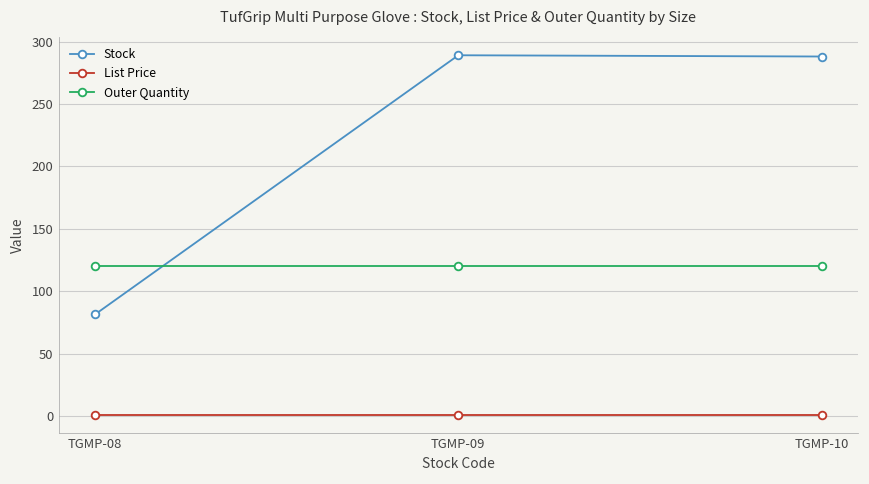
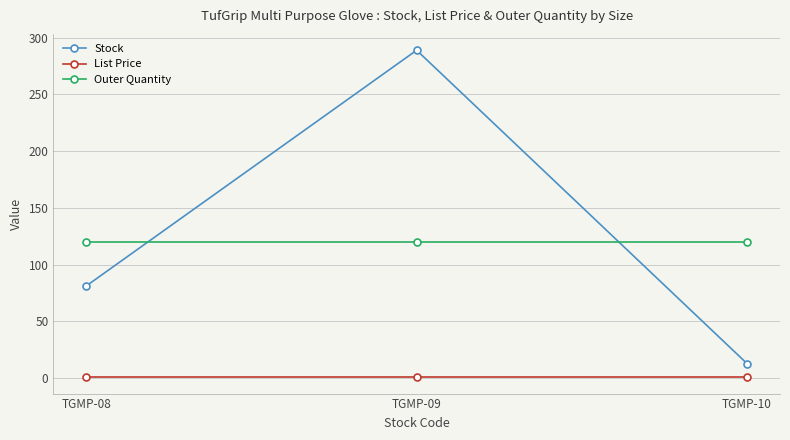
Stock, TGMP-10: 288 -> 13
